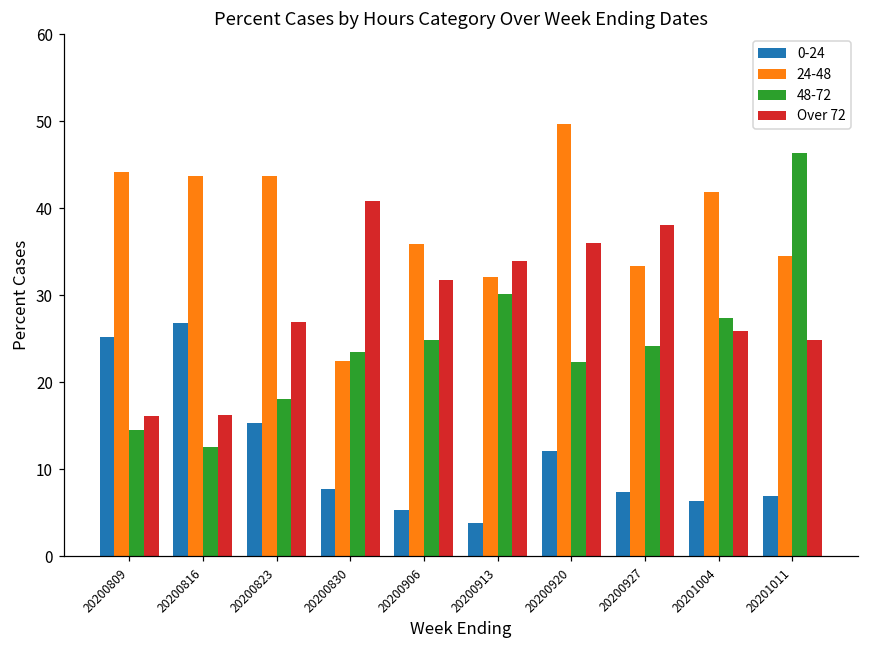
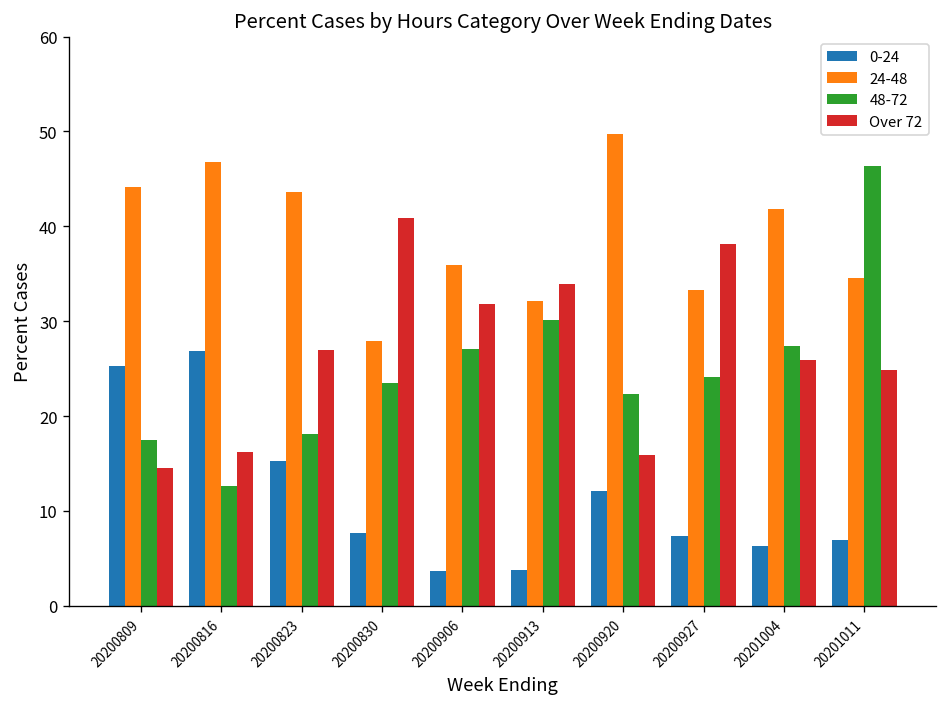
48-72, 20200809: 15 -> 17
Over 72, 20200809: 16 -> 15
24-48, 20200816: 44 -> 47
24-48, 20200830: 22 -> 28
0-24, 20200906: 5 -> 4
48-72, 20200906: 25 -> 27
Over 72, 20200920: 36 -> 16
